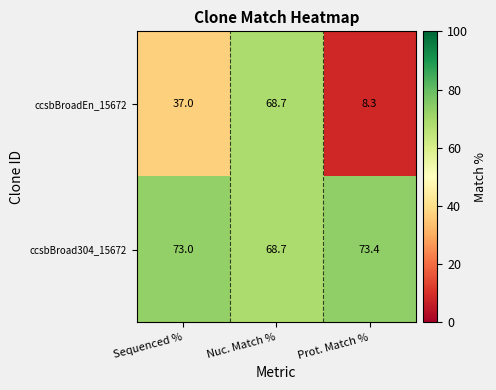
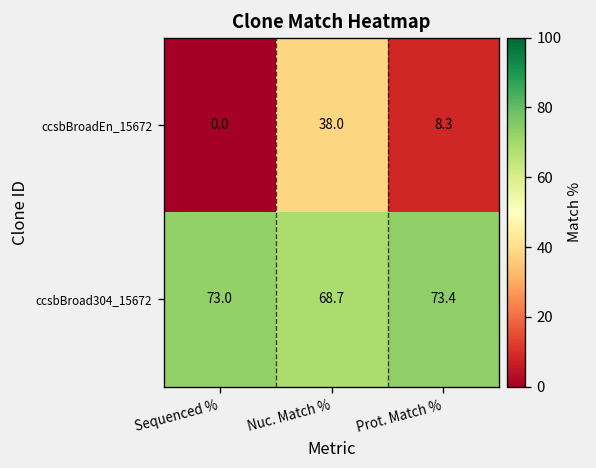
ccsbBroadEn_15672, Sequenced %: 37.0 -> 0.0
ccsbBroadEn_15672, Nuc. Match %: 68.7 -> 38.0
